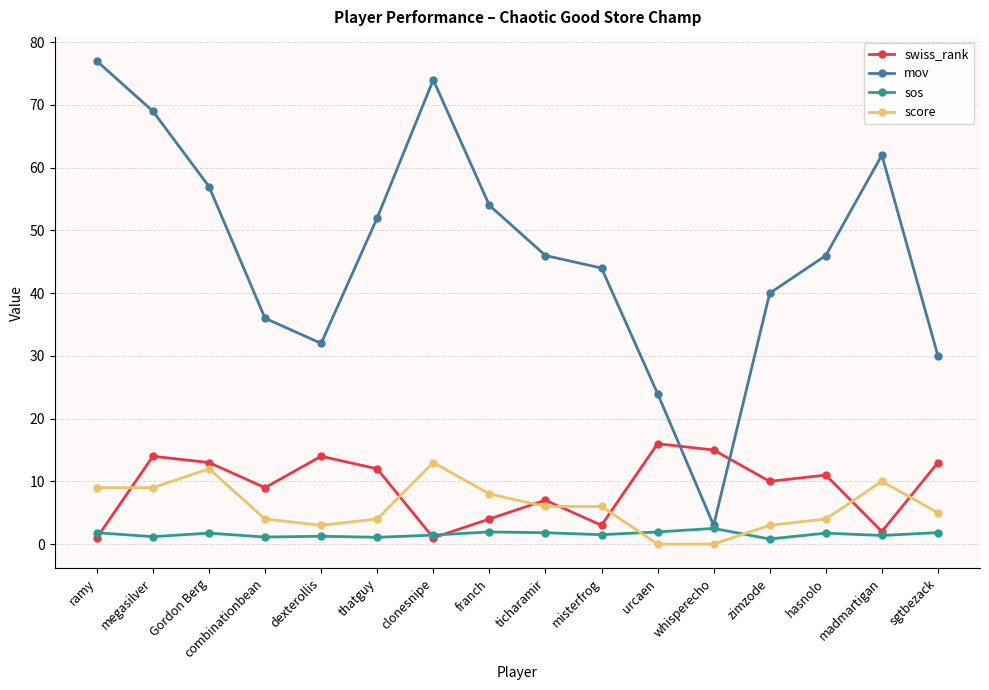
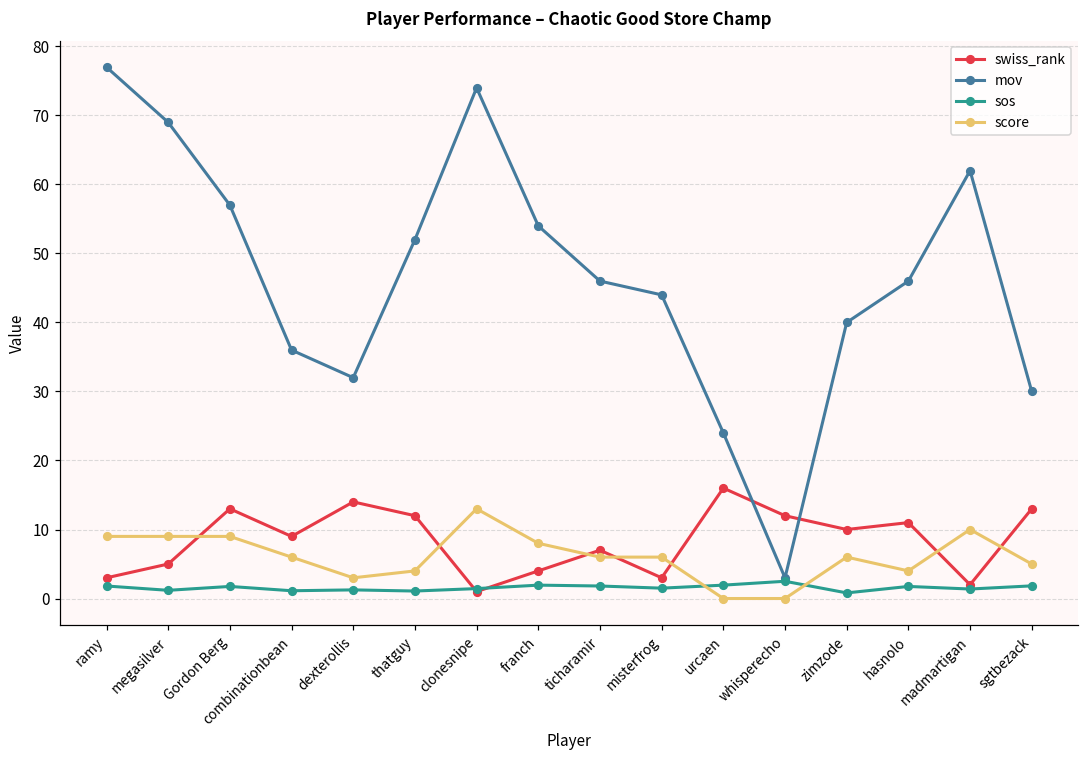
swiss_rank, ramy: 1 -> 3
swiss_rank, megasilver: 14 -> 5
score, Gordon Berg: 12 -> 9
score, combinationbean: 4 -> 6
swiss_rank, whisperecho: 15 -> 12
score, zimzode: 3 -> 6
